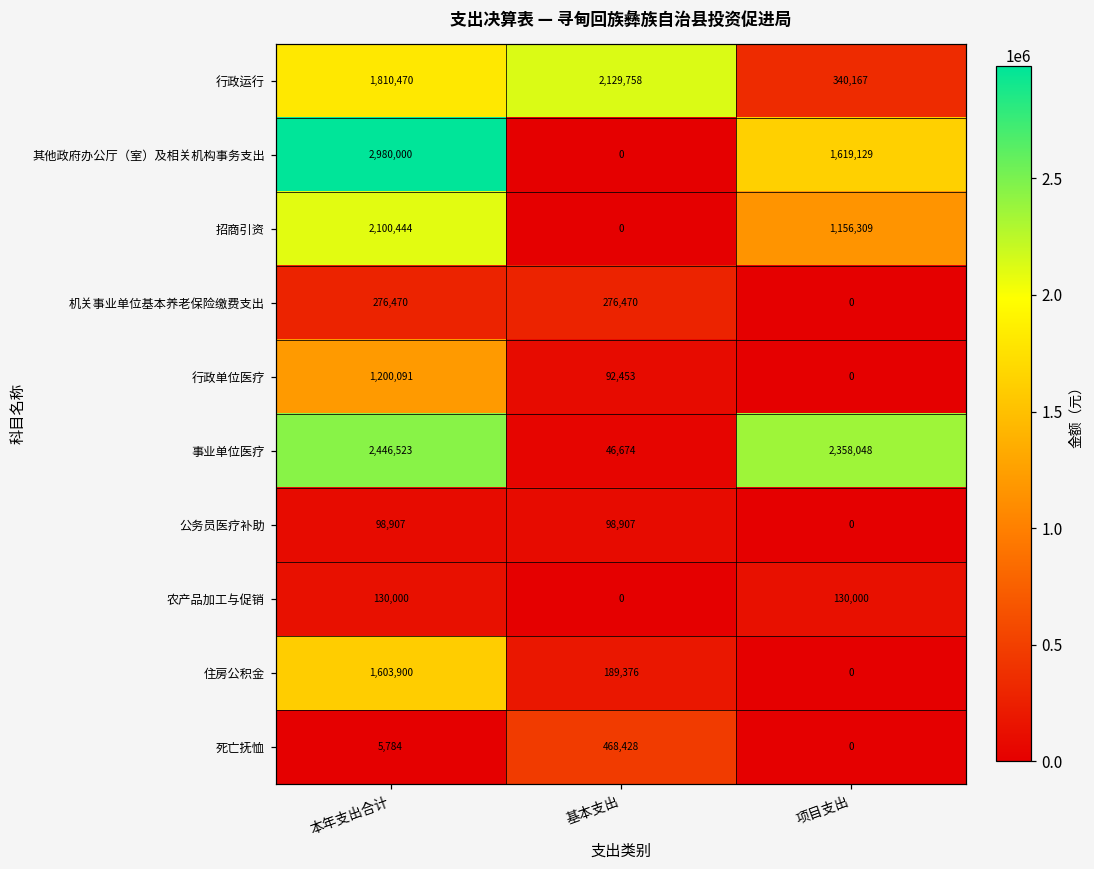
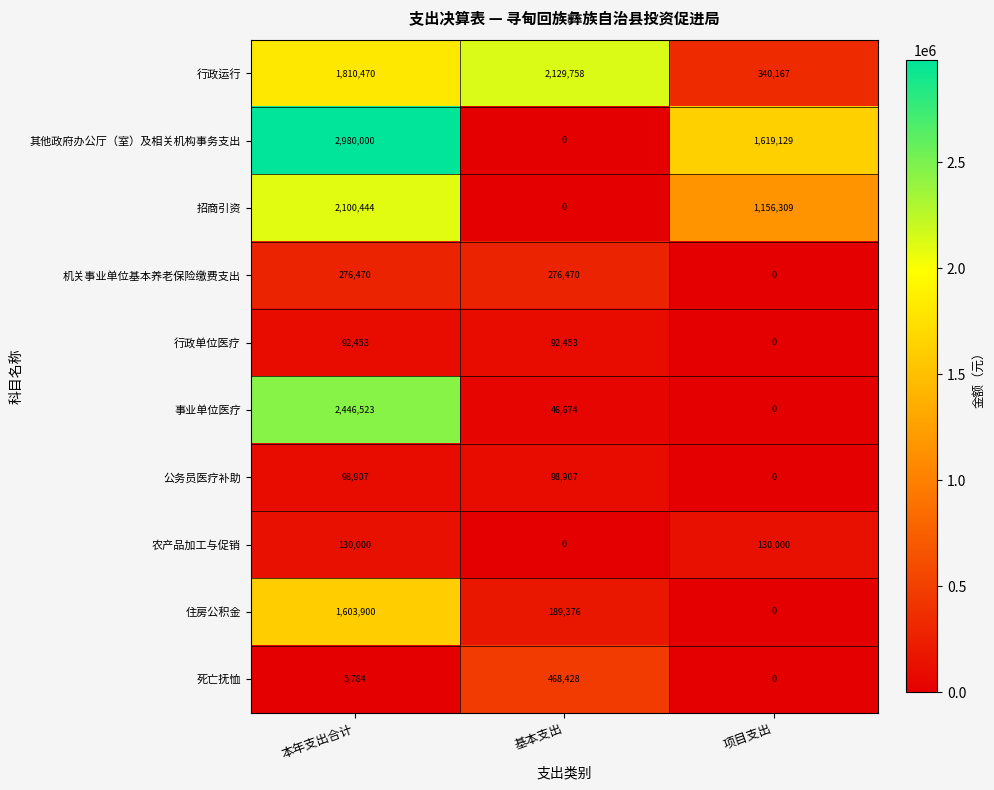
行政单位医疗, 本年支出合计: 1,200,091 -> 92,453
事业单位医疗, 项目支出: 2,358,048 -> 0
